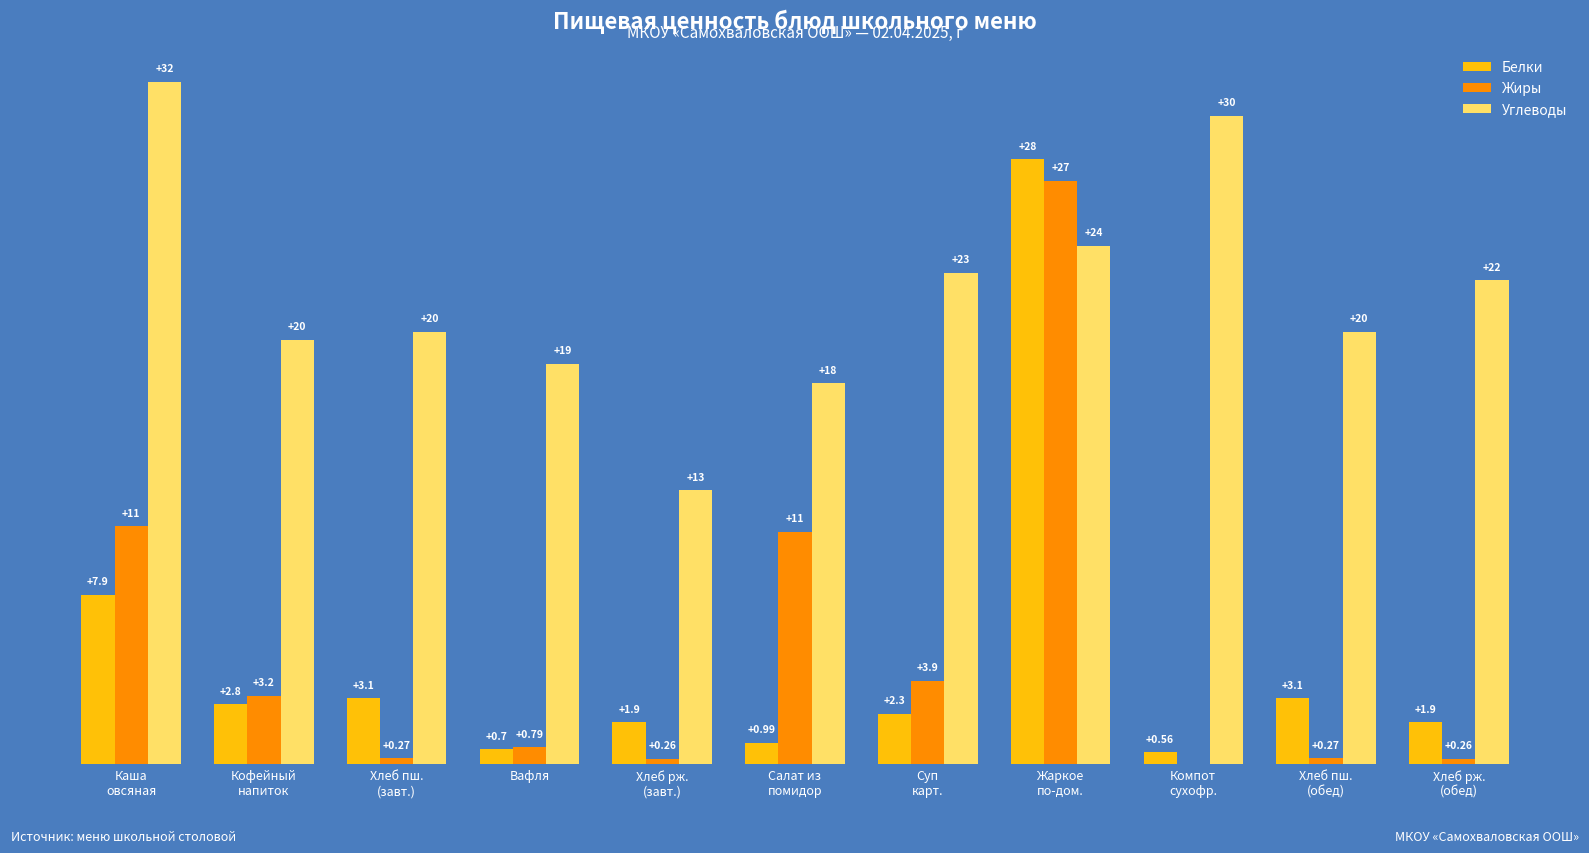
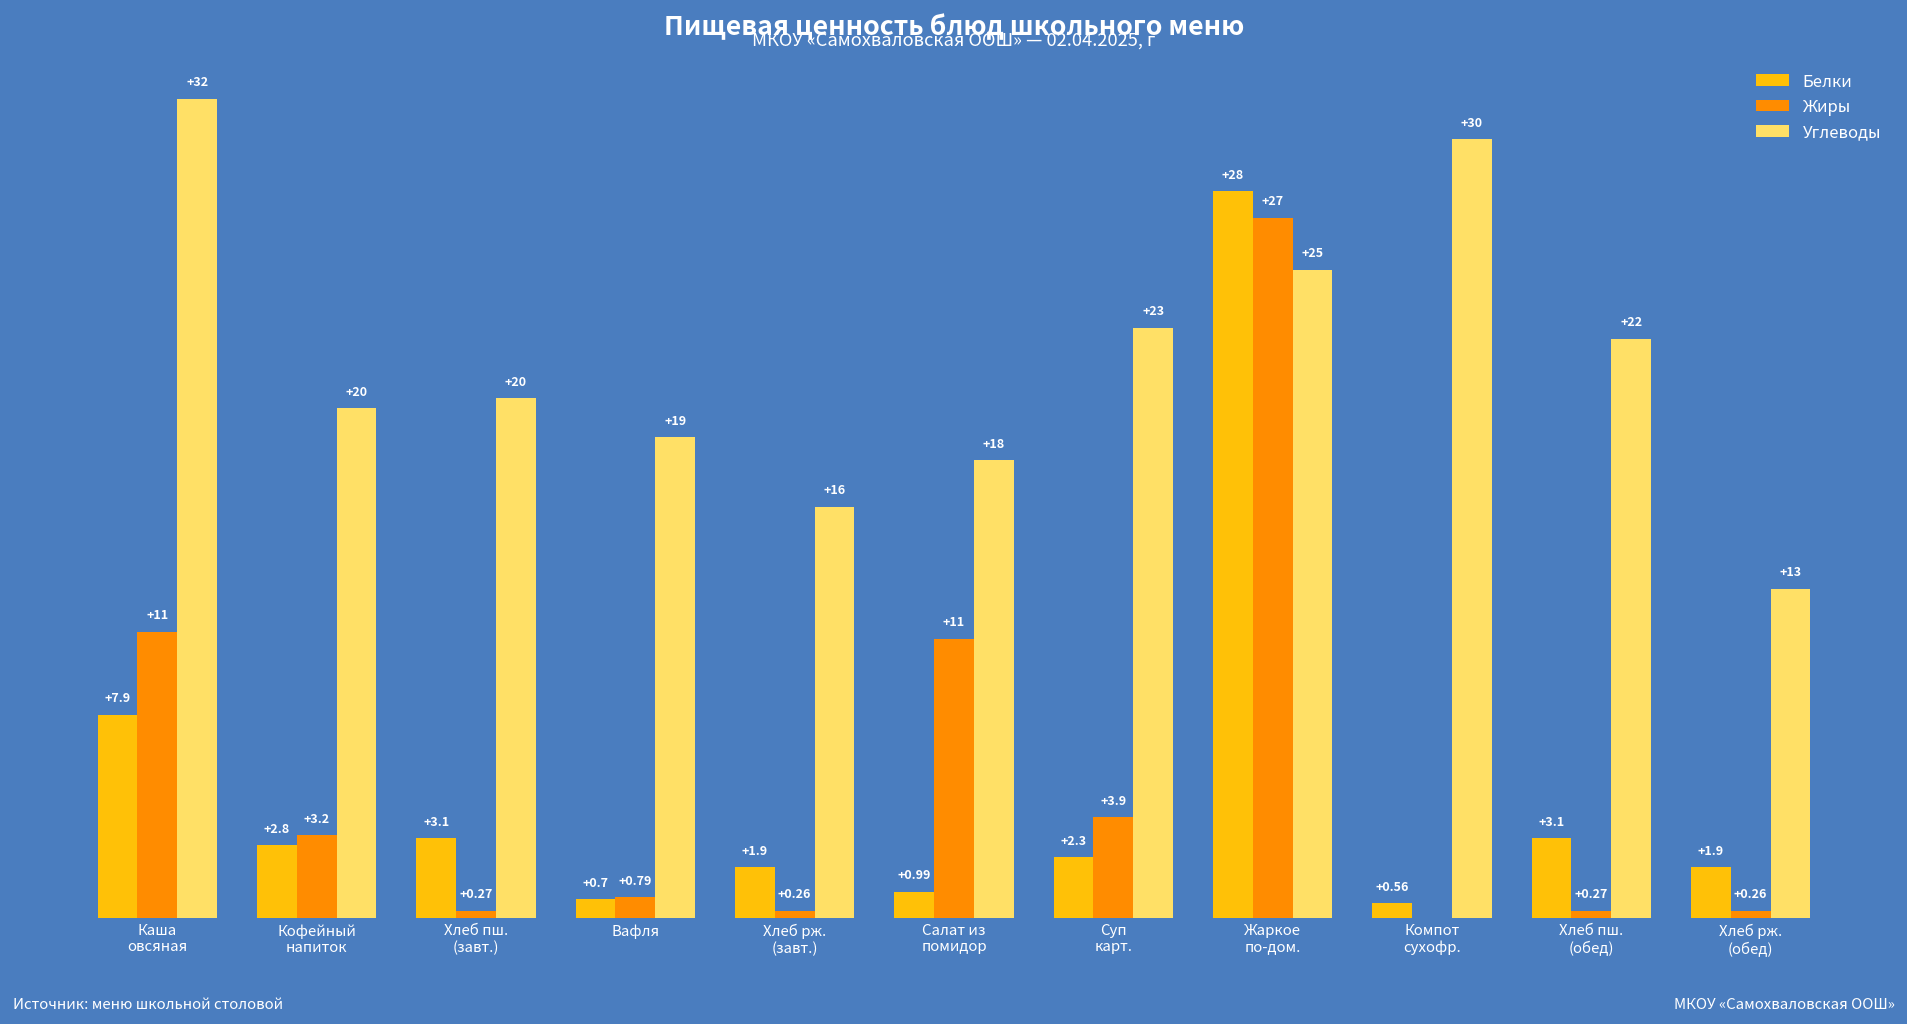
Углеводы, Хлеб рж. (завт.): +13 -> +16
Углеводы, Жаркое по-дом.: +24 -> +25
Углеводы, Хлеб пш. (обед): +20 -> +22
Углеводы, Хлеб рж. (обед): +22 -> +13
